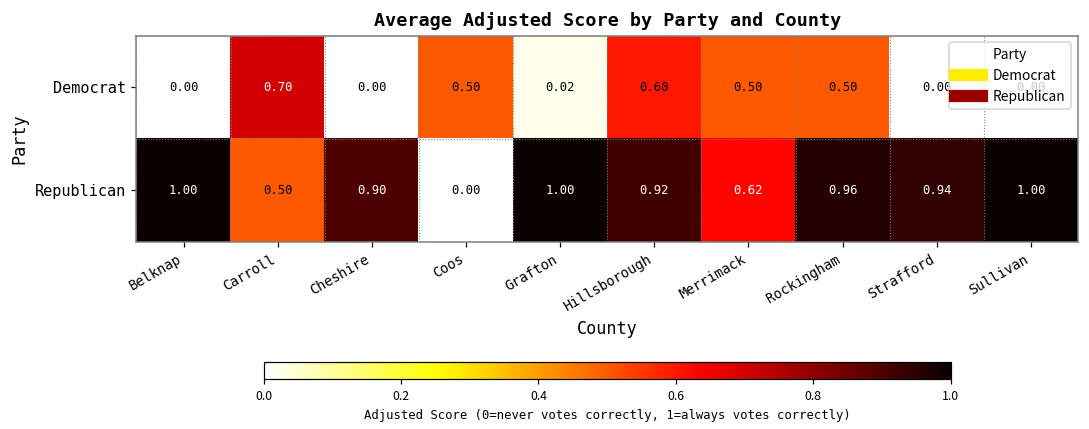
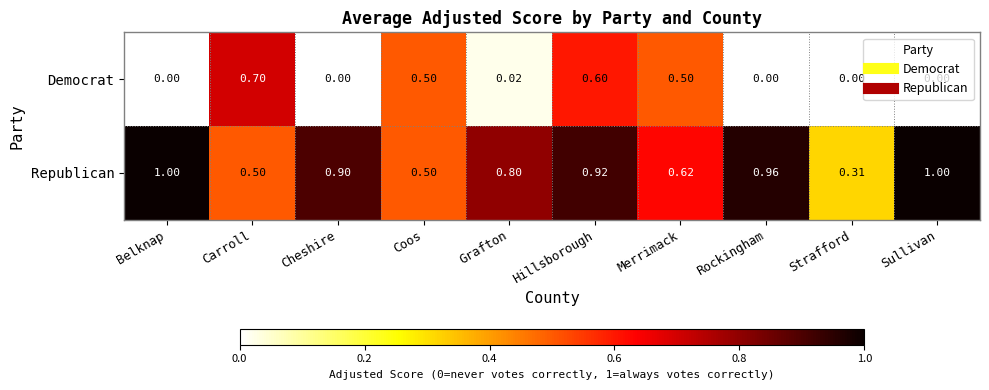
Democrat, Rockingham: 0.50 -> 0.00
Republican, Coos: 0.00 -> 0.50
Republican, Grafton: 1.00 -> 0.80
Republican, Strafford: 0.94 -> 0.31
